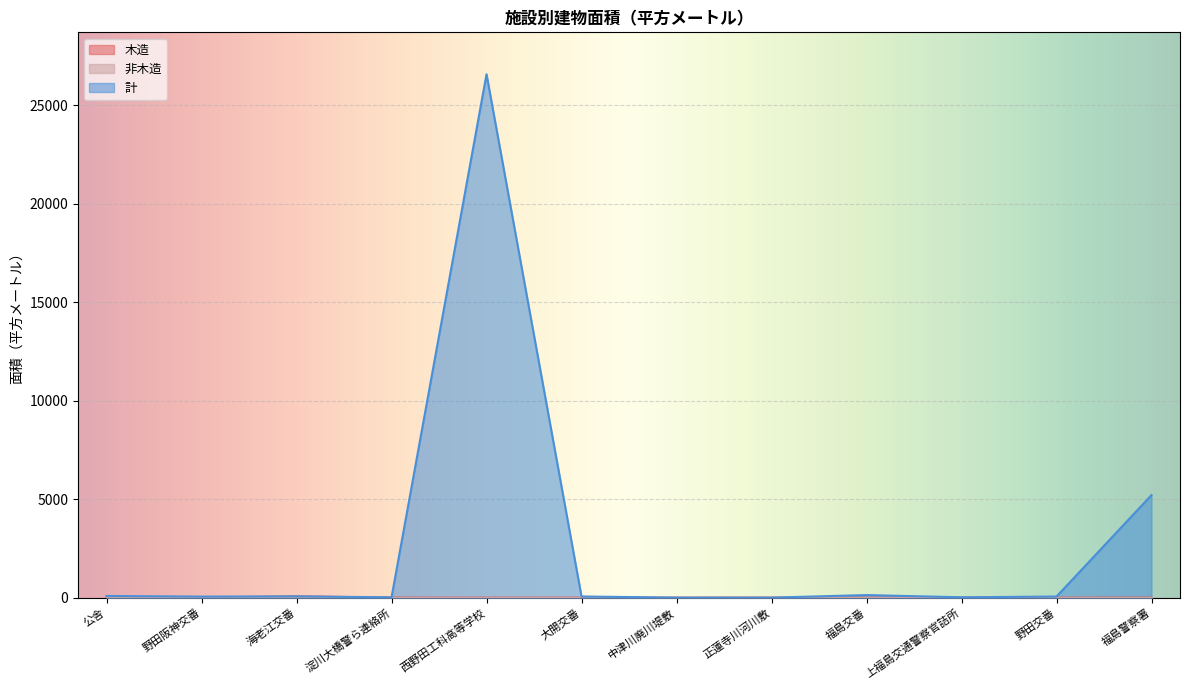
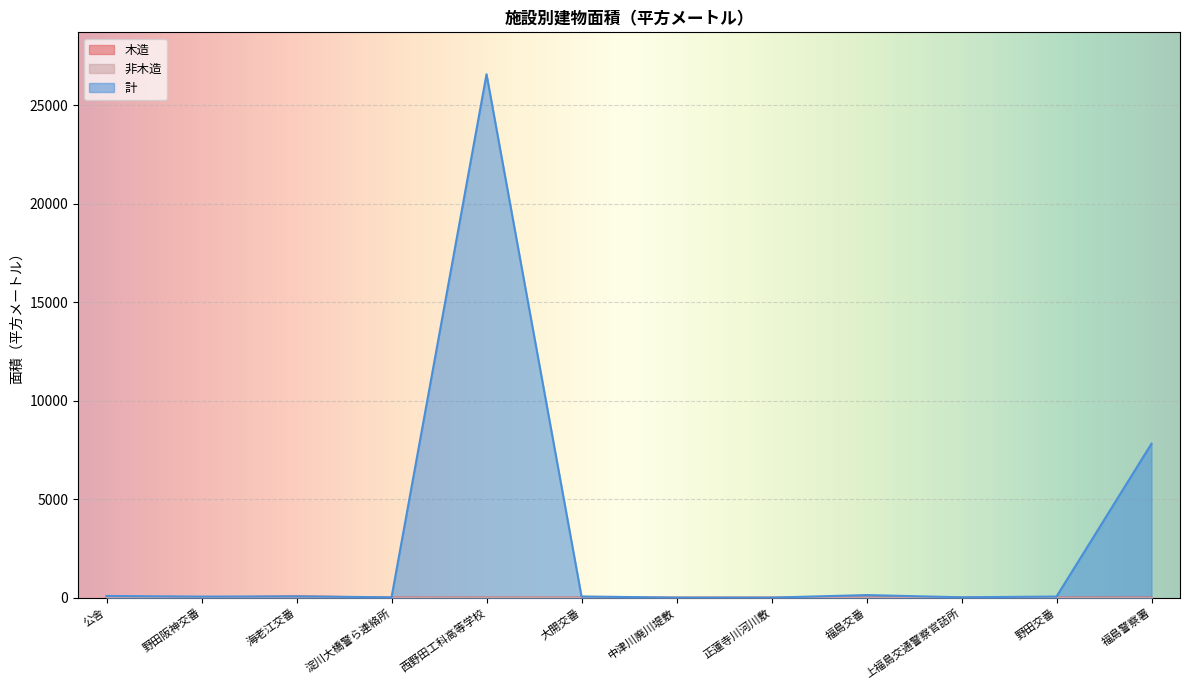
計, 福島警察署: 5200 -> 7800
